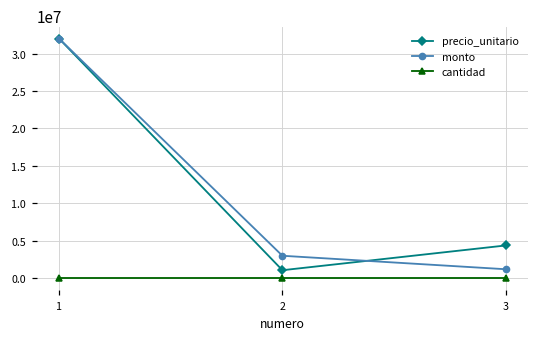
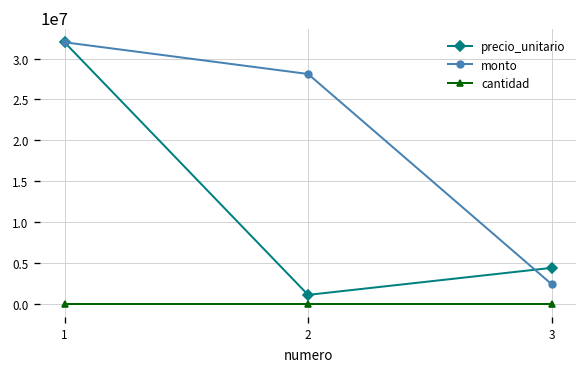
monto, 2: 3000000 -> 28000000
monto, 3: 1000000 -> 2000000
